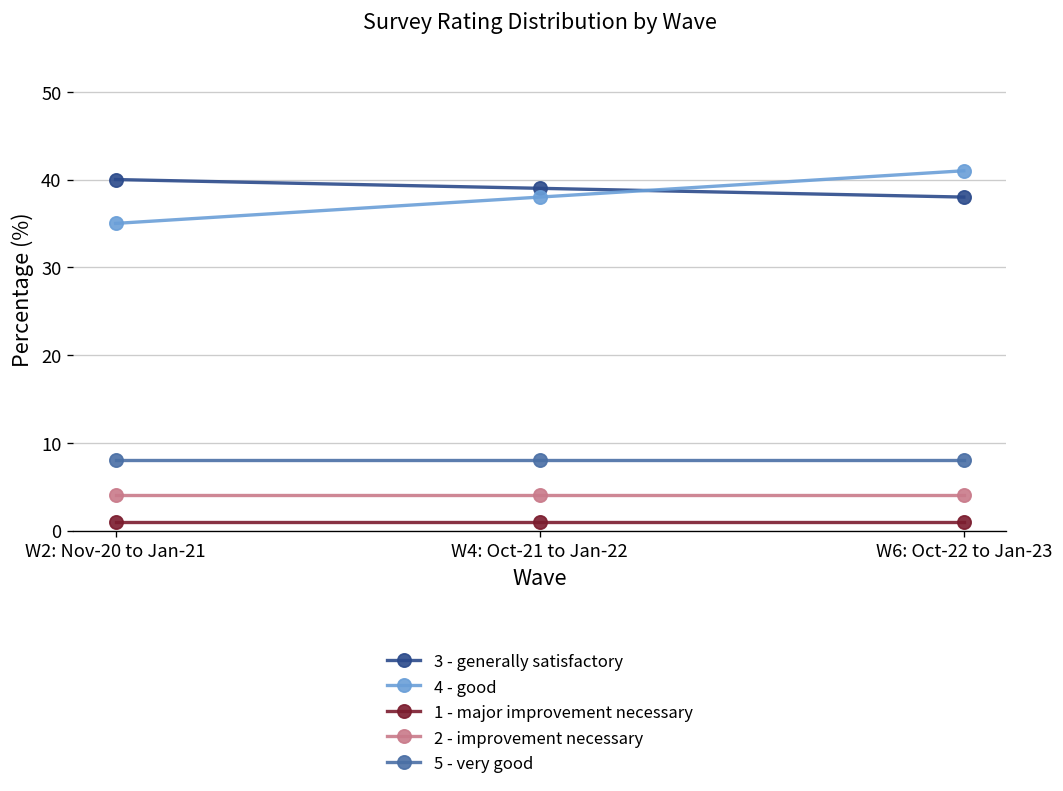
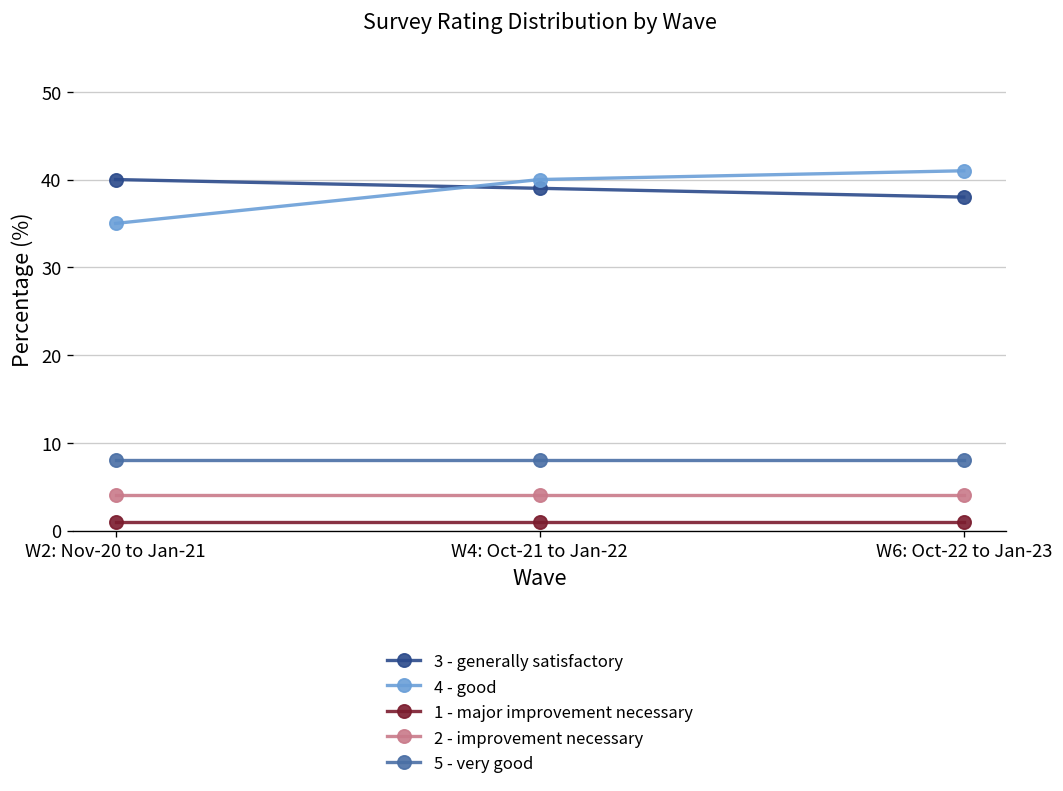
4 - good, W4: Oct-21 to Jan-22: 38 -> 40
